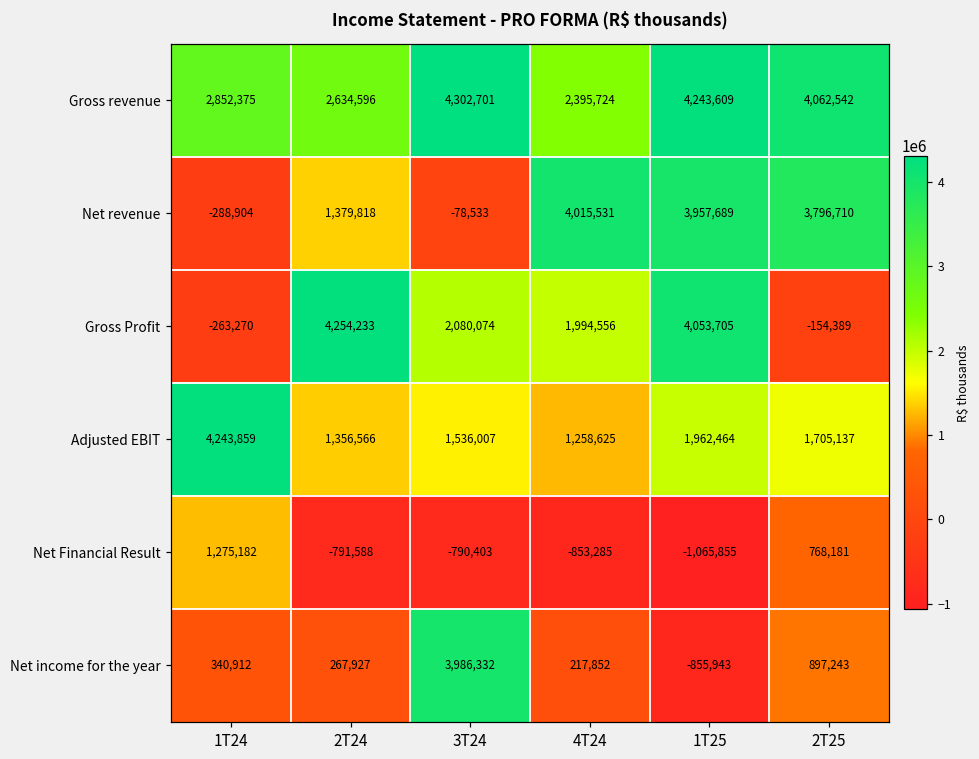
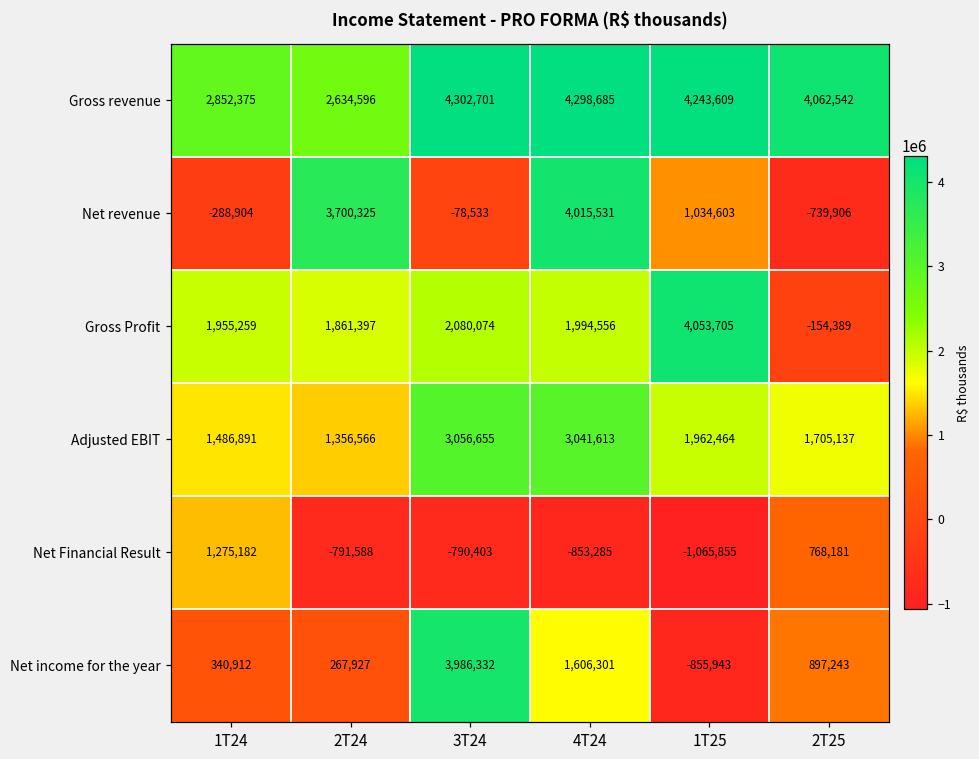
Gross revenue, 4T24: 2,395,724 -> 4,298,685
Net revenue, 2T24: 1,379,818 -> 3,700,325
Net revenue, 1T25: 3,957,689 -> 1,034,603
Net revenue, 2T25: 3,796,710 -> -739,906
Gross Profit, 1T24: -263,270 -> 1,955,259
Gross Profit, 2T24: 4,254,233 -> 1,861,397
Adjusted EBIT, 1T24: 4,243,859 -> 1,486,891
Adjusted EBIT, 3T24: 1,536,007 -> 3,056,655
Adjusted EBIT, 4T24: 1,258,625 -> 3,041,613
Net income for the year, 4T24: 217,852 -> 1,606,301
